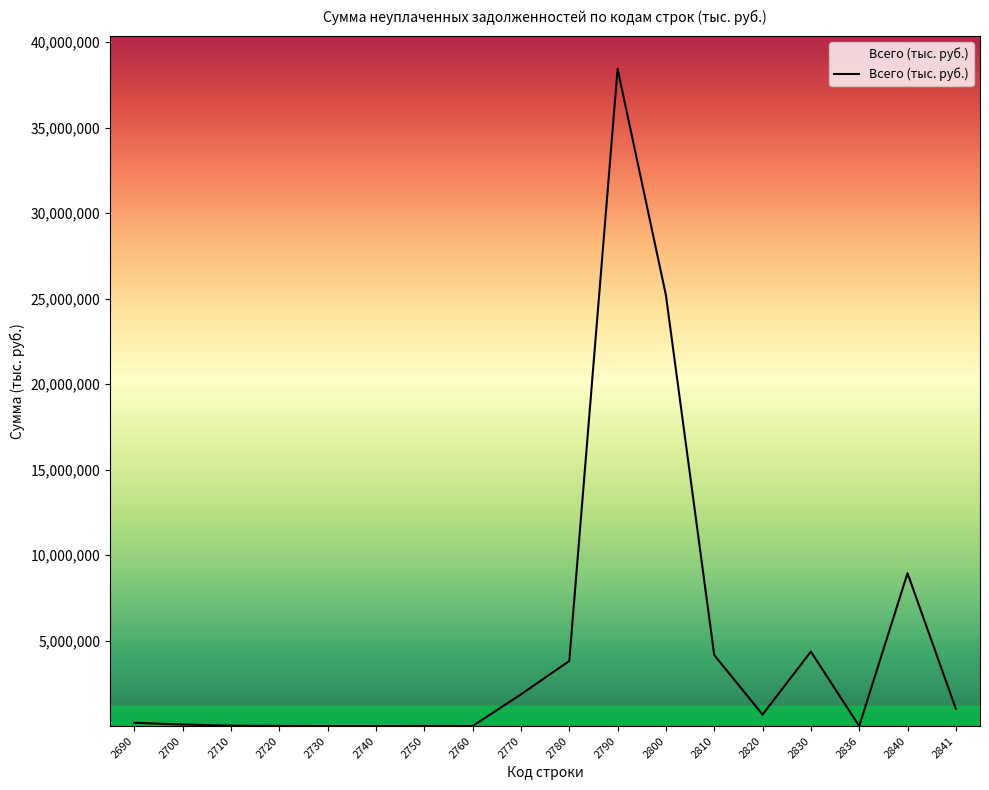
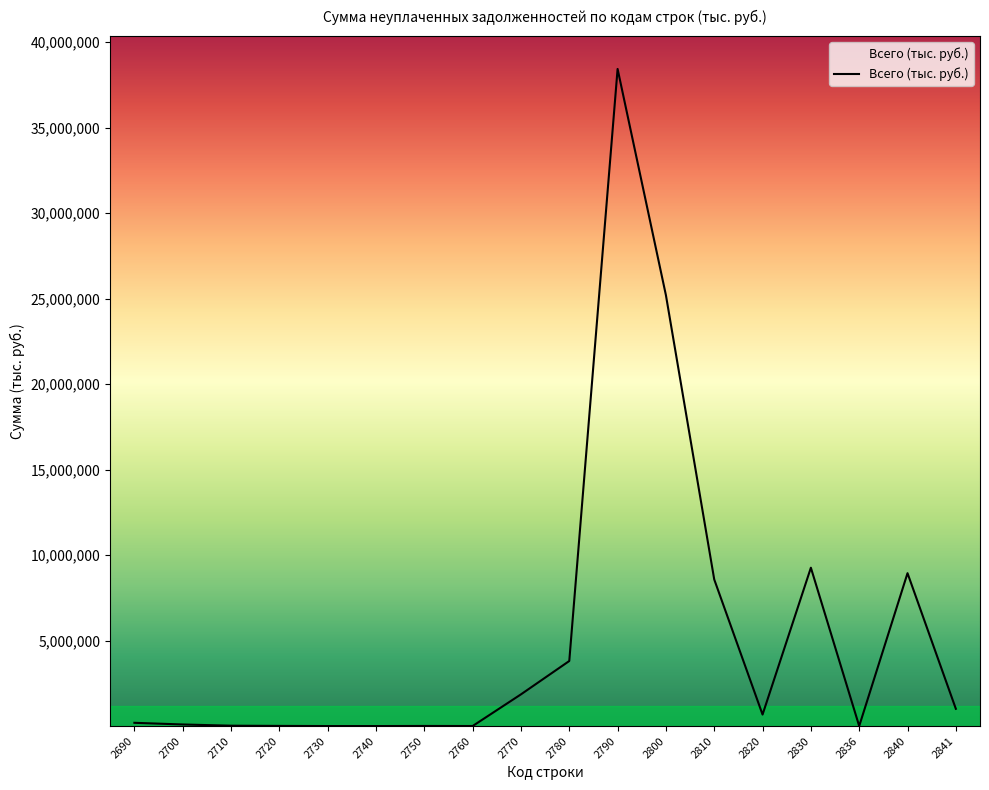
2810: 4,200,000 -> 8,600,000
2830: 4,400,000 -> 9,300,000
